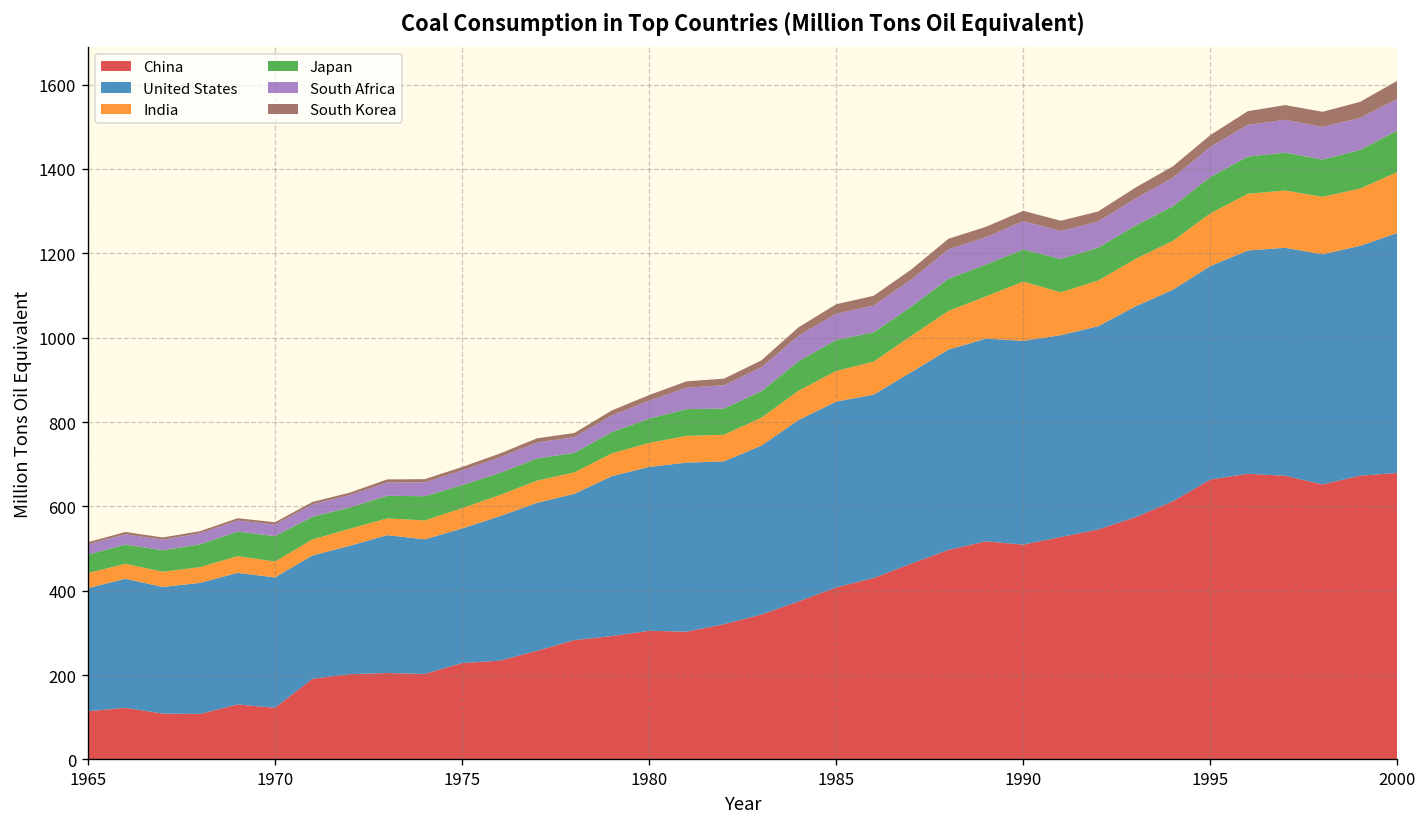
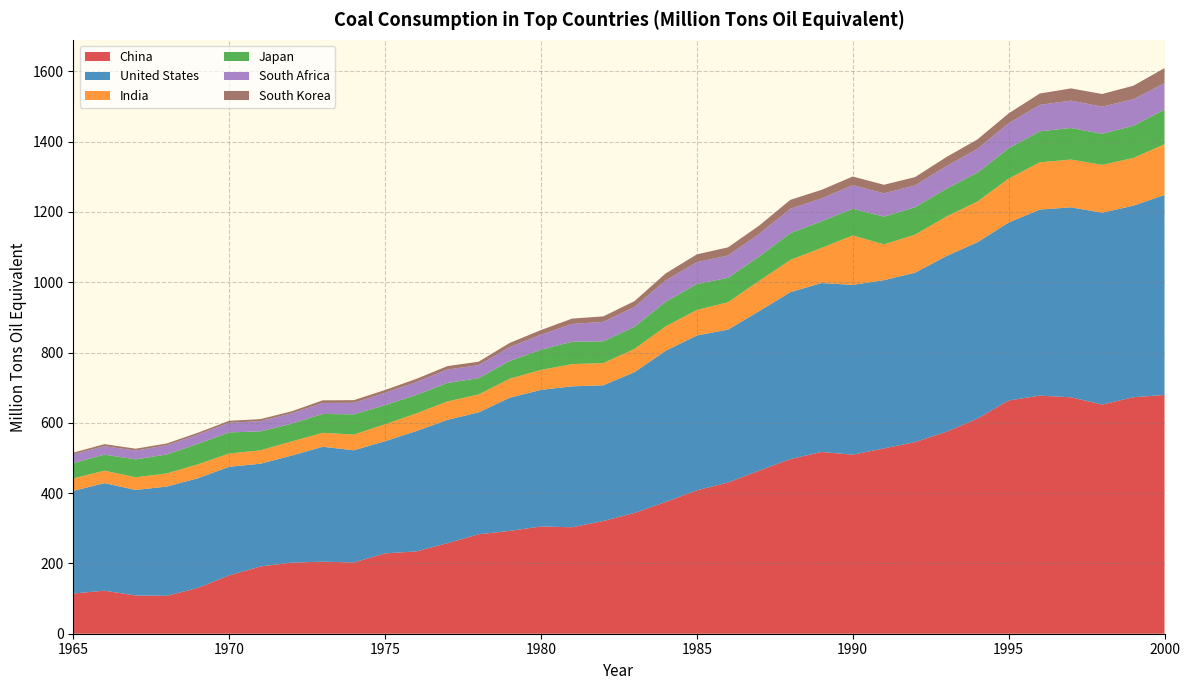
China, 1970: 120 -> 170
